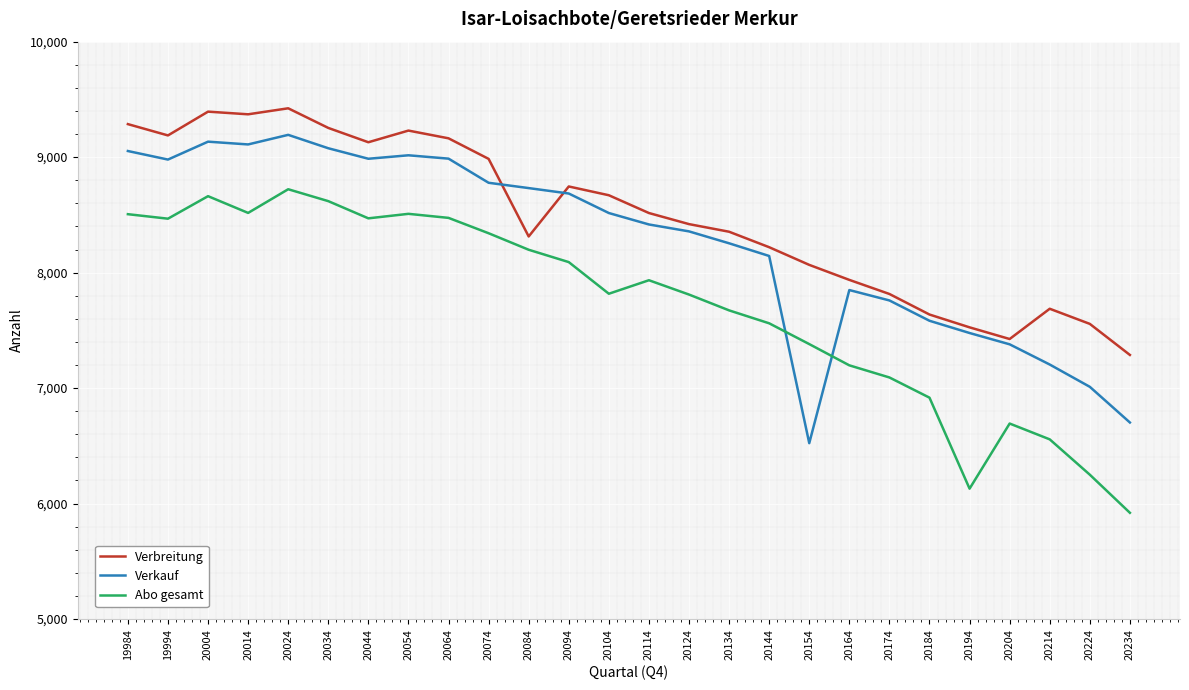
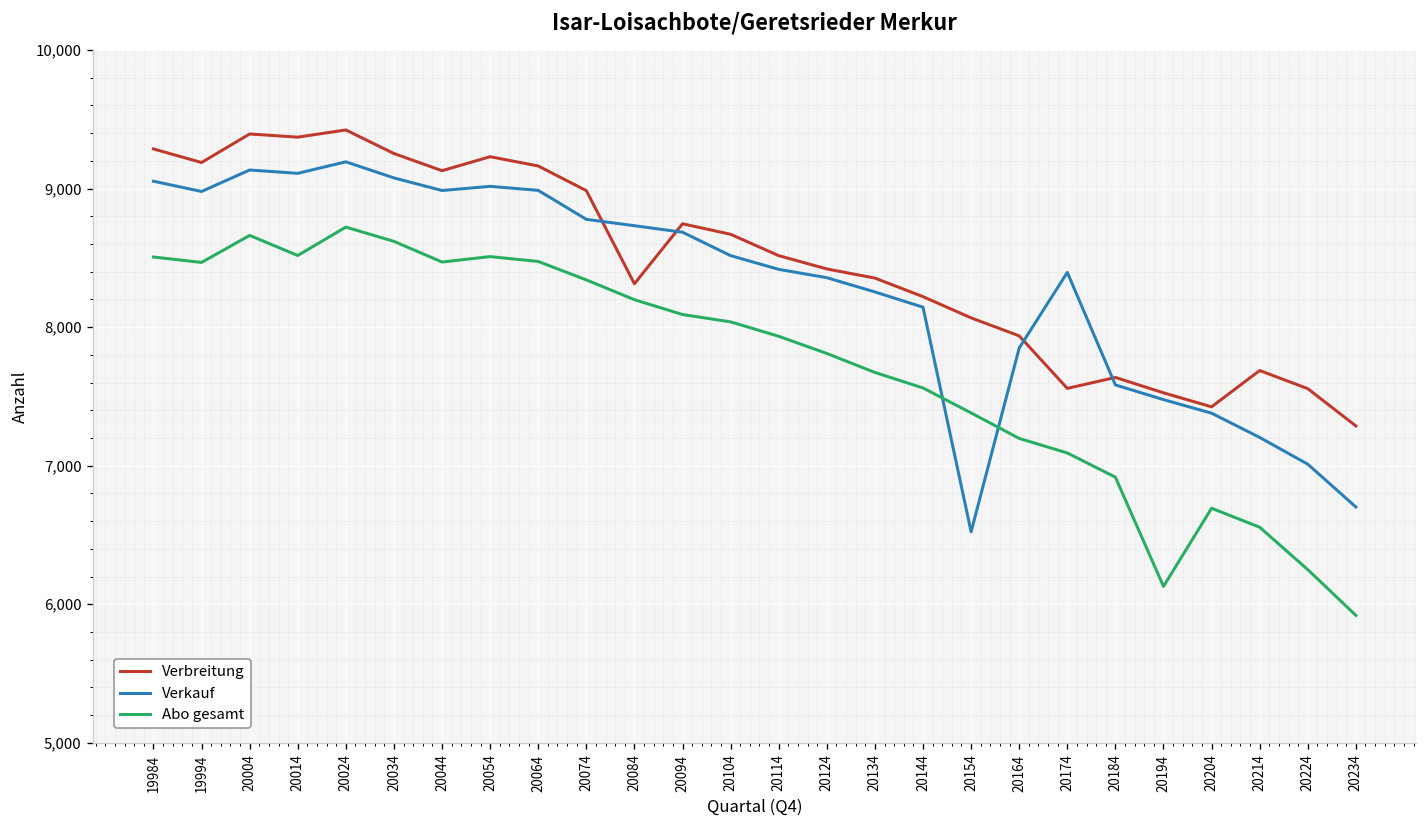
Abo gesamt, 20104: 7,820 -> 8,040
Verbreitung, 20174: 7,820 -> 7,560
Verkauf, 20174: 7,760 -> 8,400
